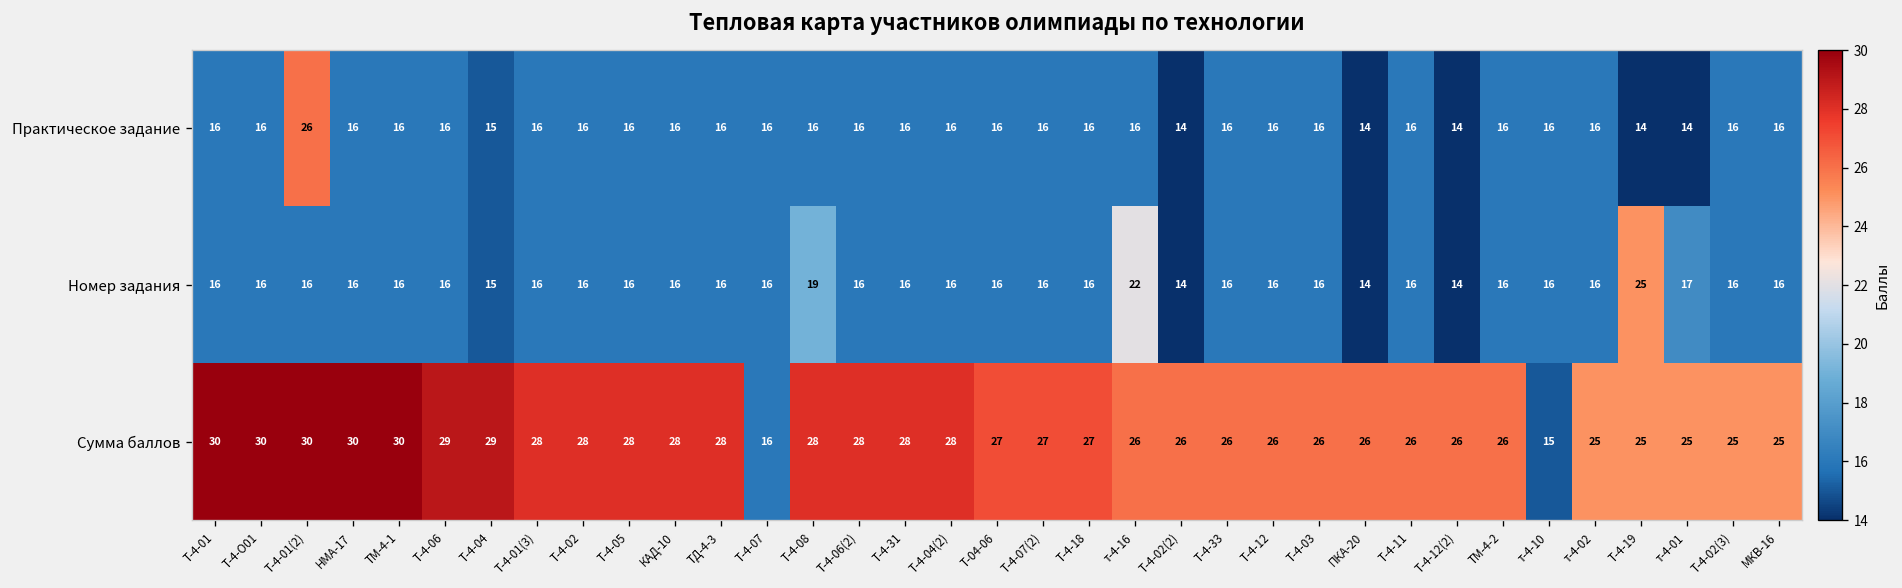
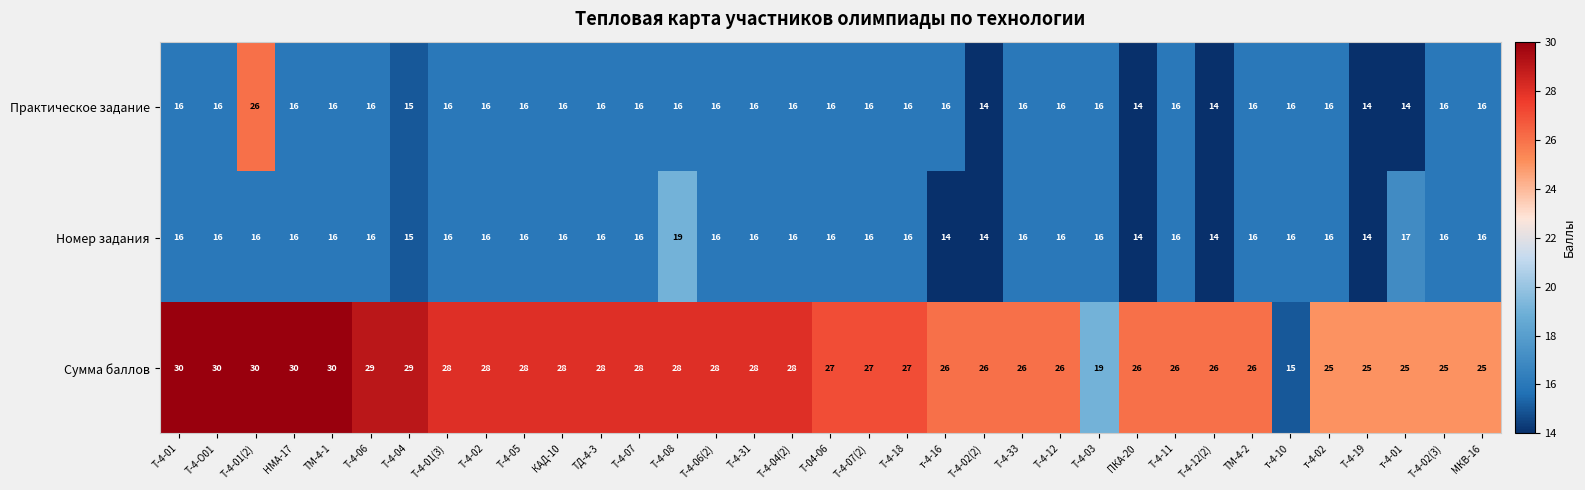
Номер задания, т-4-16: 22 -> 14
Номер задания, Т-4-19: 25 -> 14
Сумма баллов, Т-4-07: 16 -> 28
Сумма баллов, Т-4-03: 26 -> 19
